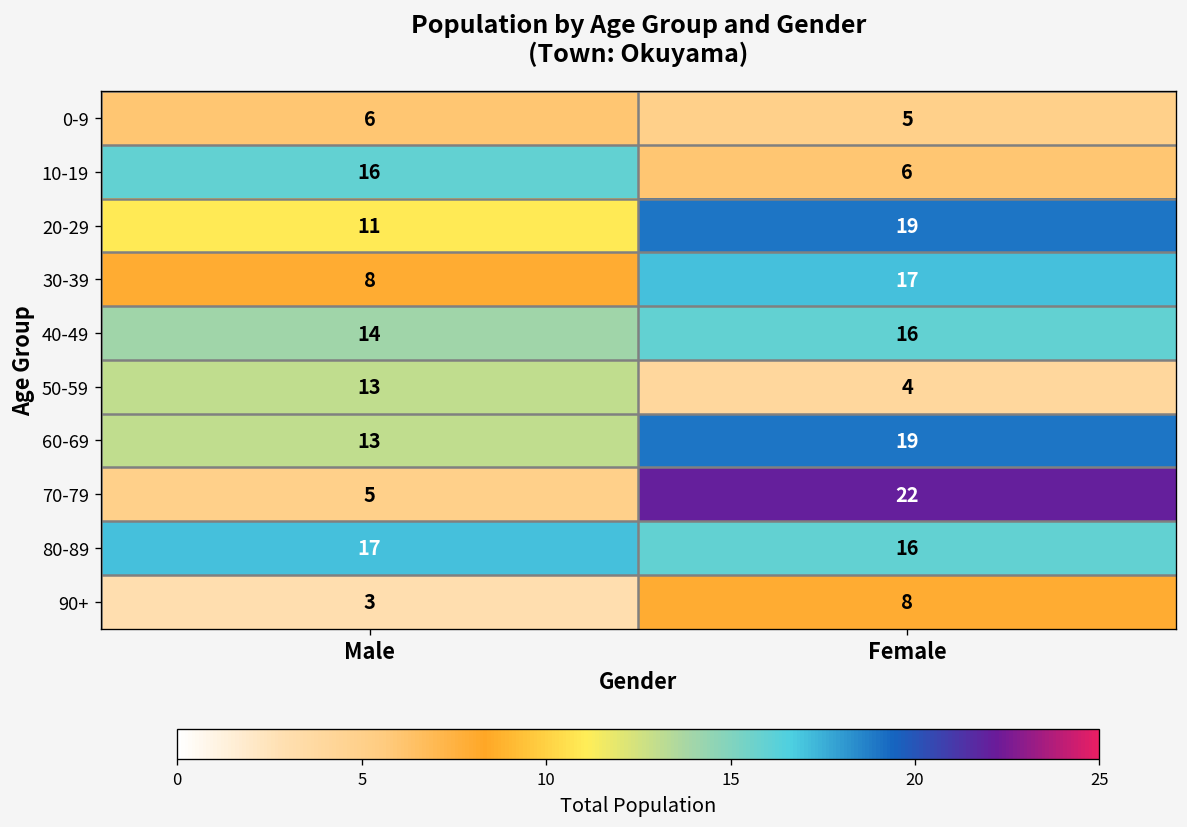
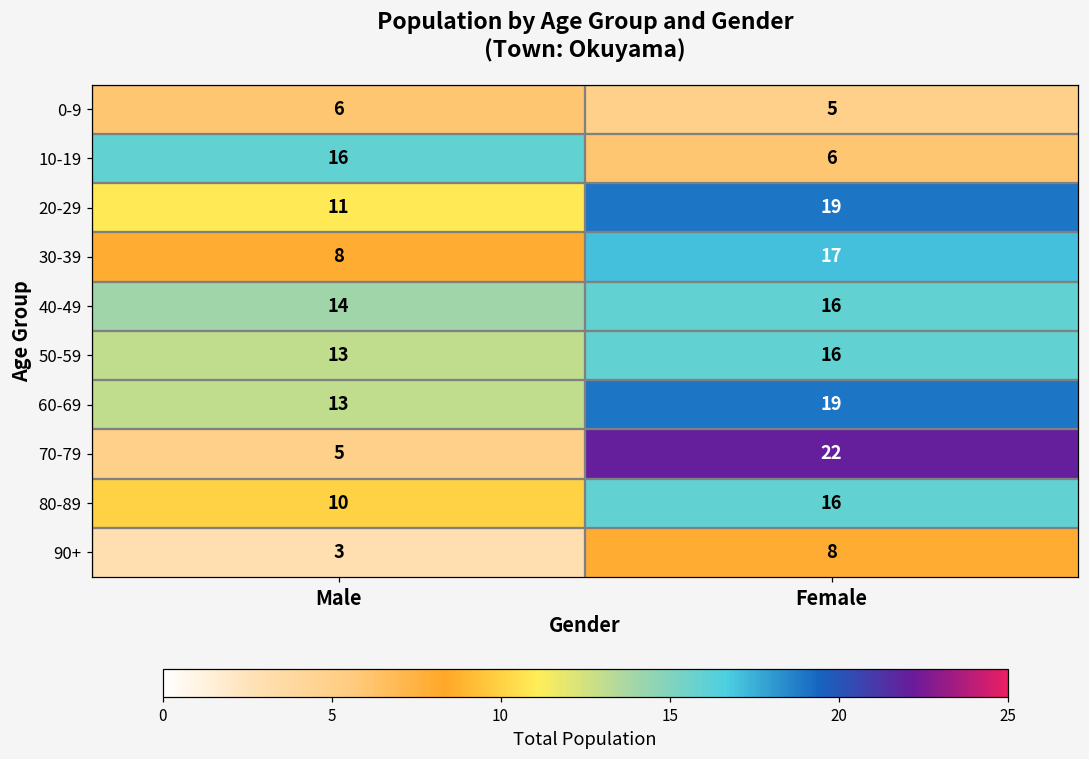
50-59, Female: 4 -> 16
80-89, Male: 17 -> 10
